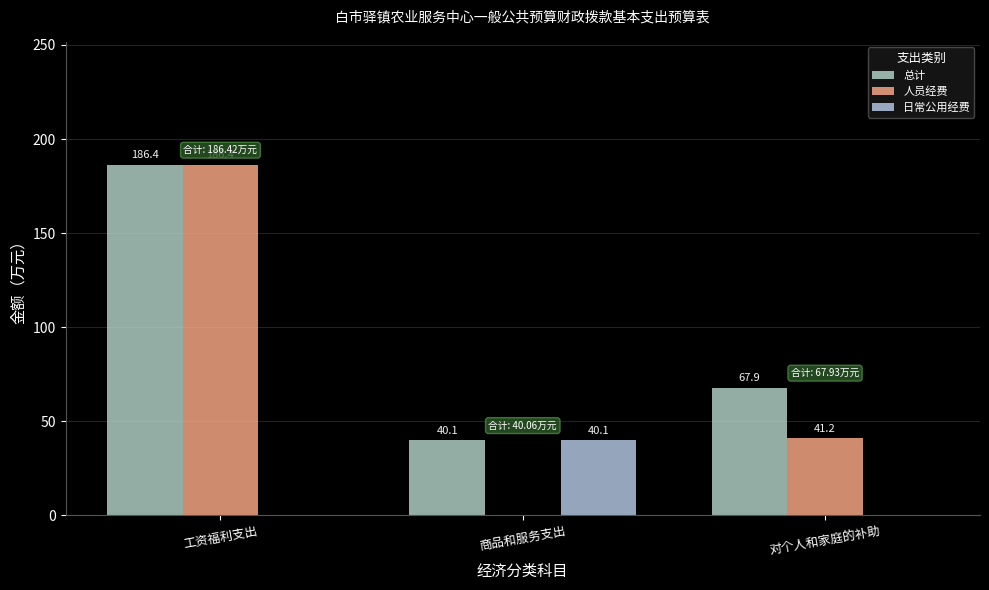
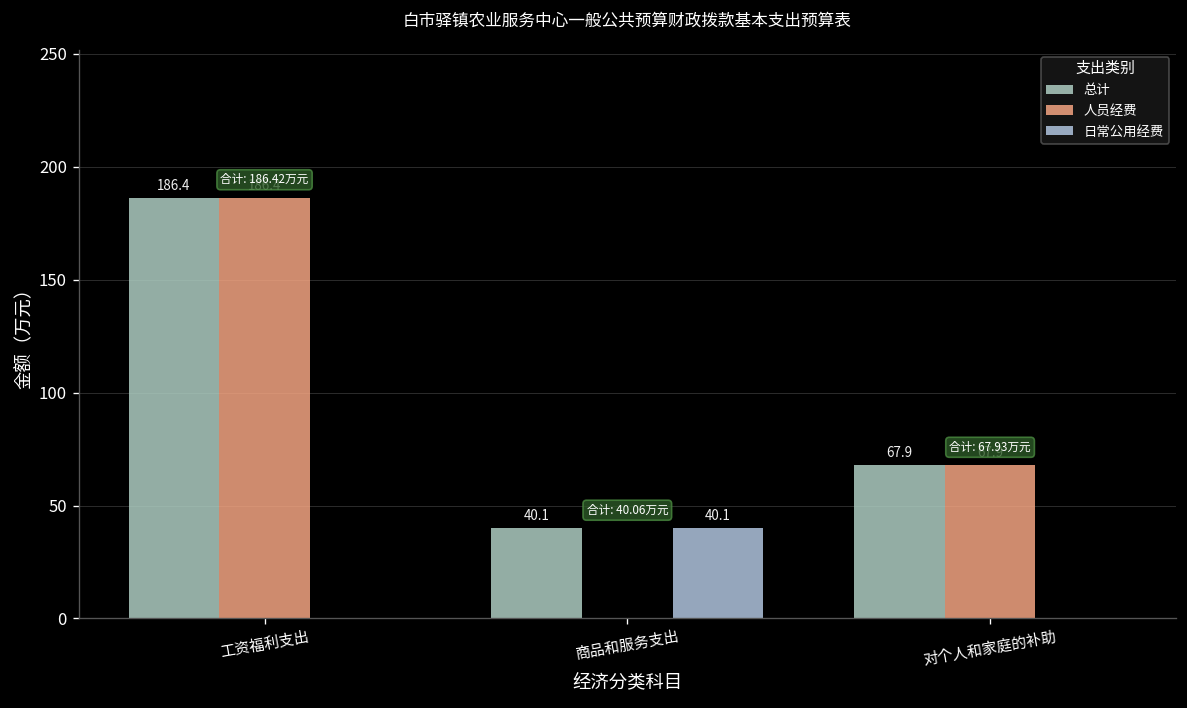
人员经费, 对个人和家庭的补助: 41 -> 68
